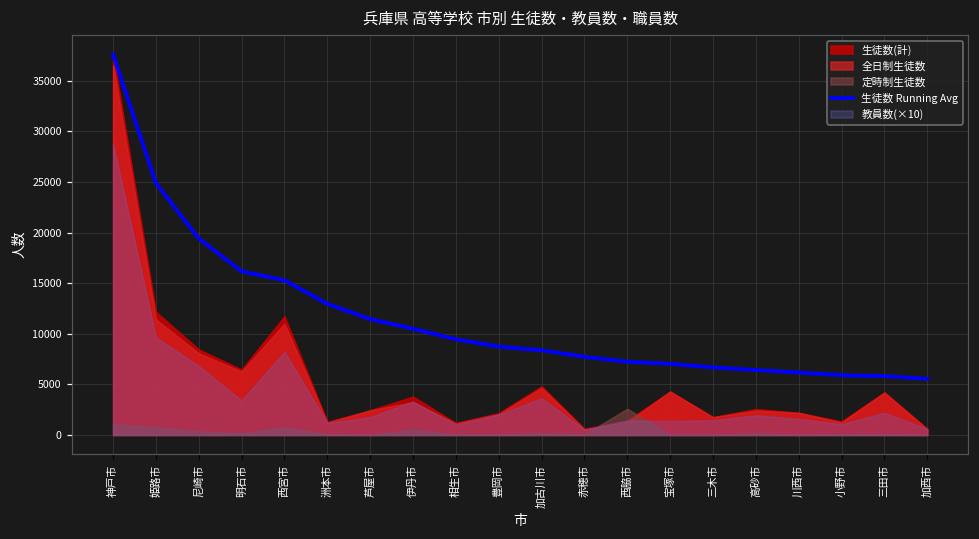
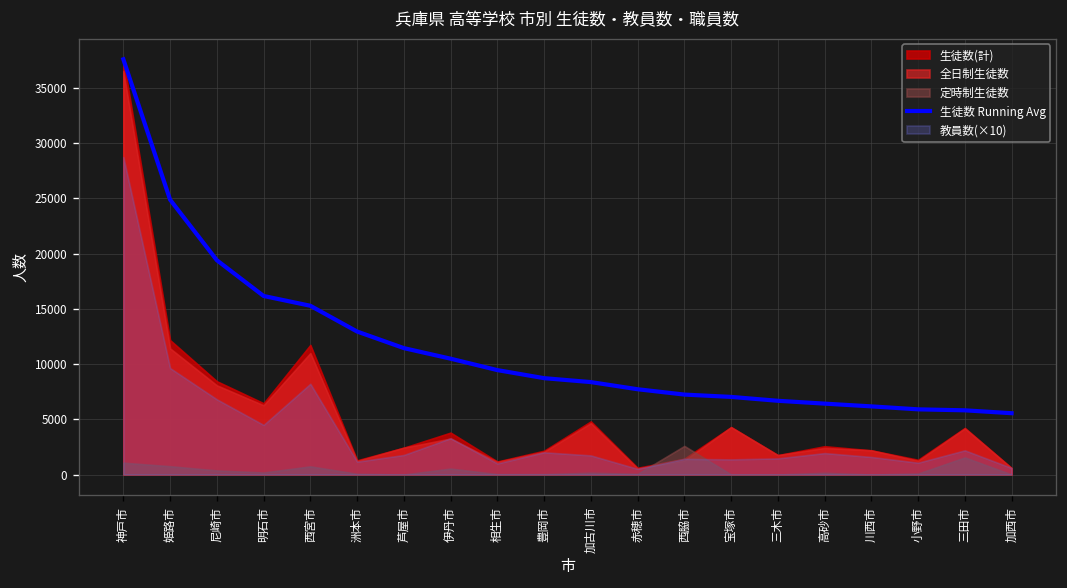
教員数(×10), 明石市: 3000 -> 4000
教員数(×10), 加古川市: 4000 -> 2000
定時制生徒数, 三田市: 0 -> 2000
